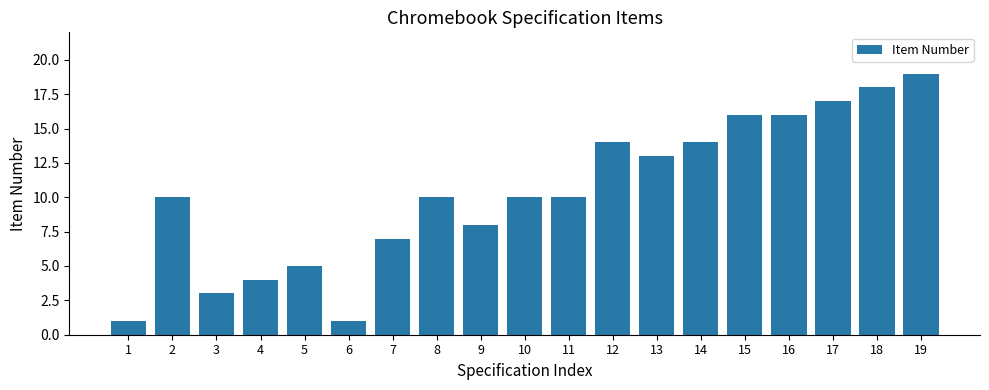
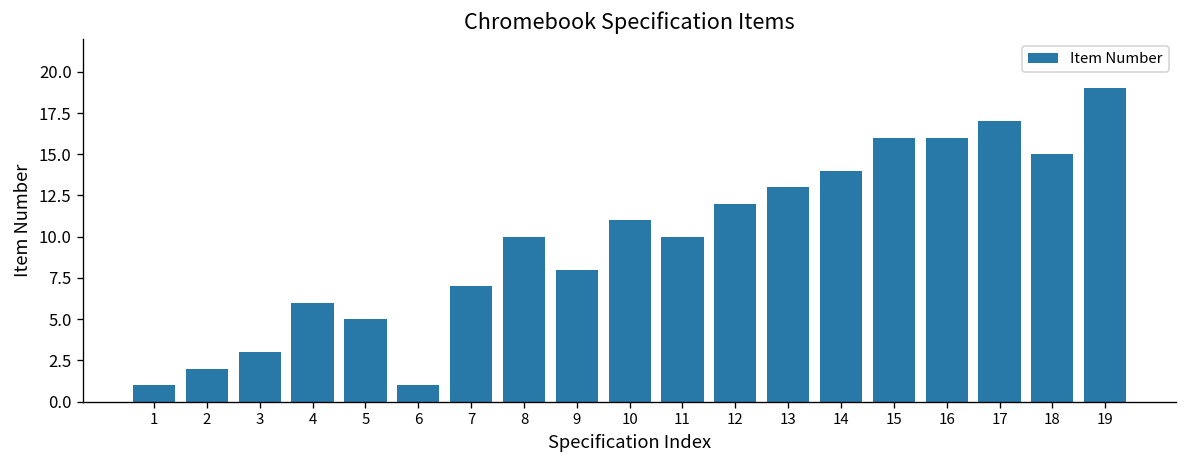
2: 10 -> 2
4: 4 -> 6
10: 10 -> 11
12: 14 -> 12
18: 18 -> 15
